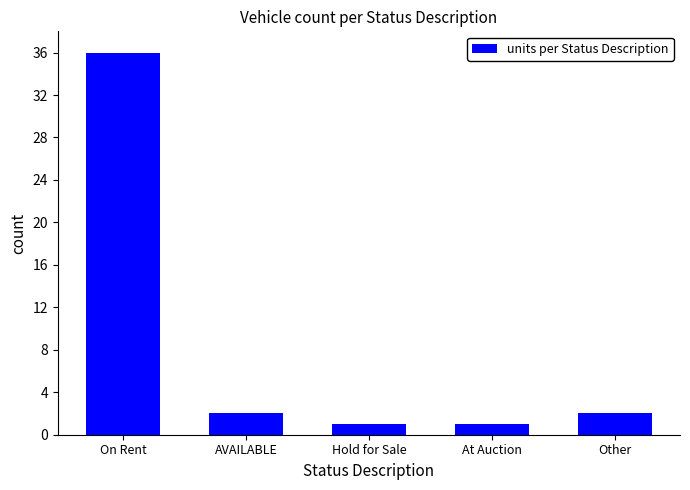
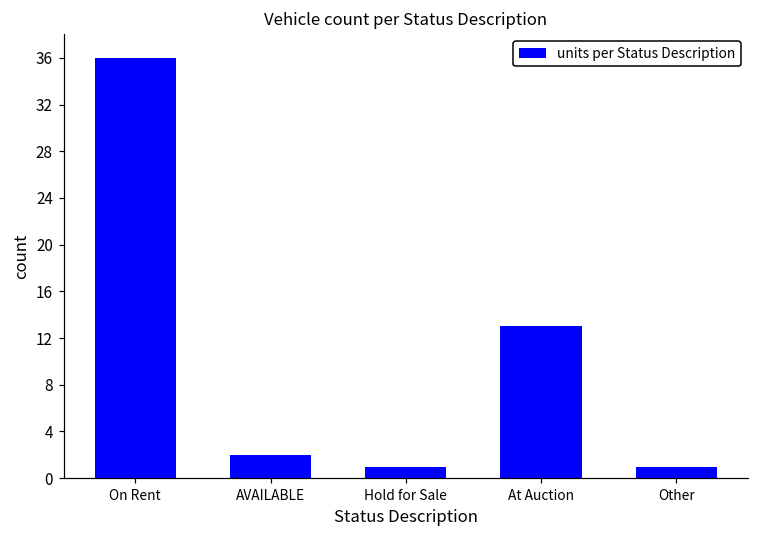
At Auction: 1 -> 13
Other: 2 -> 1
